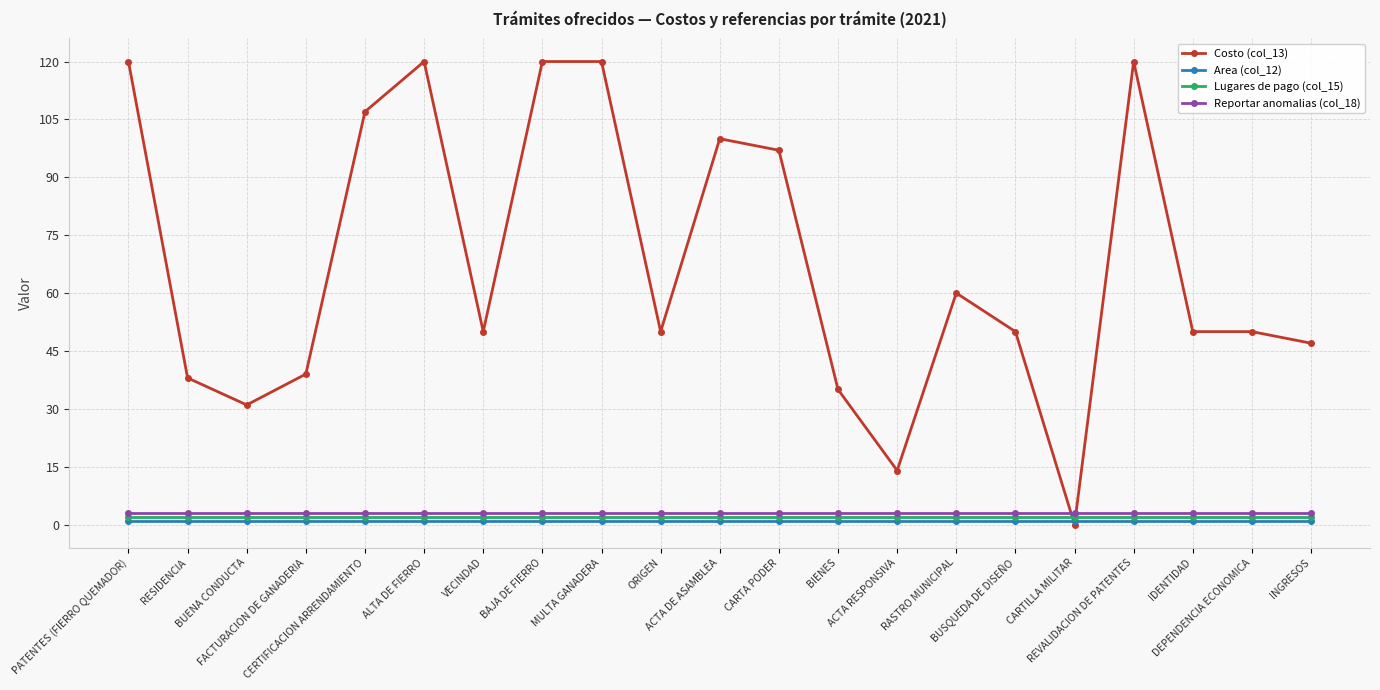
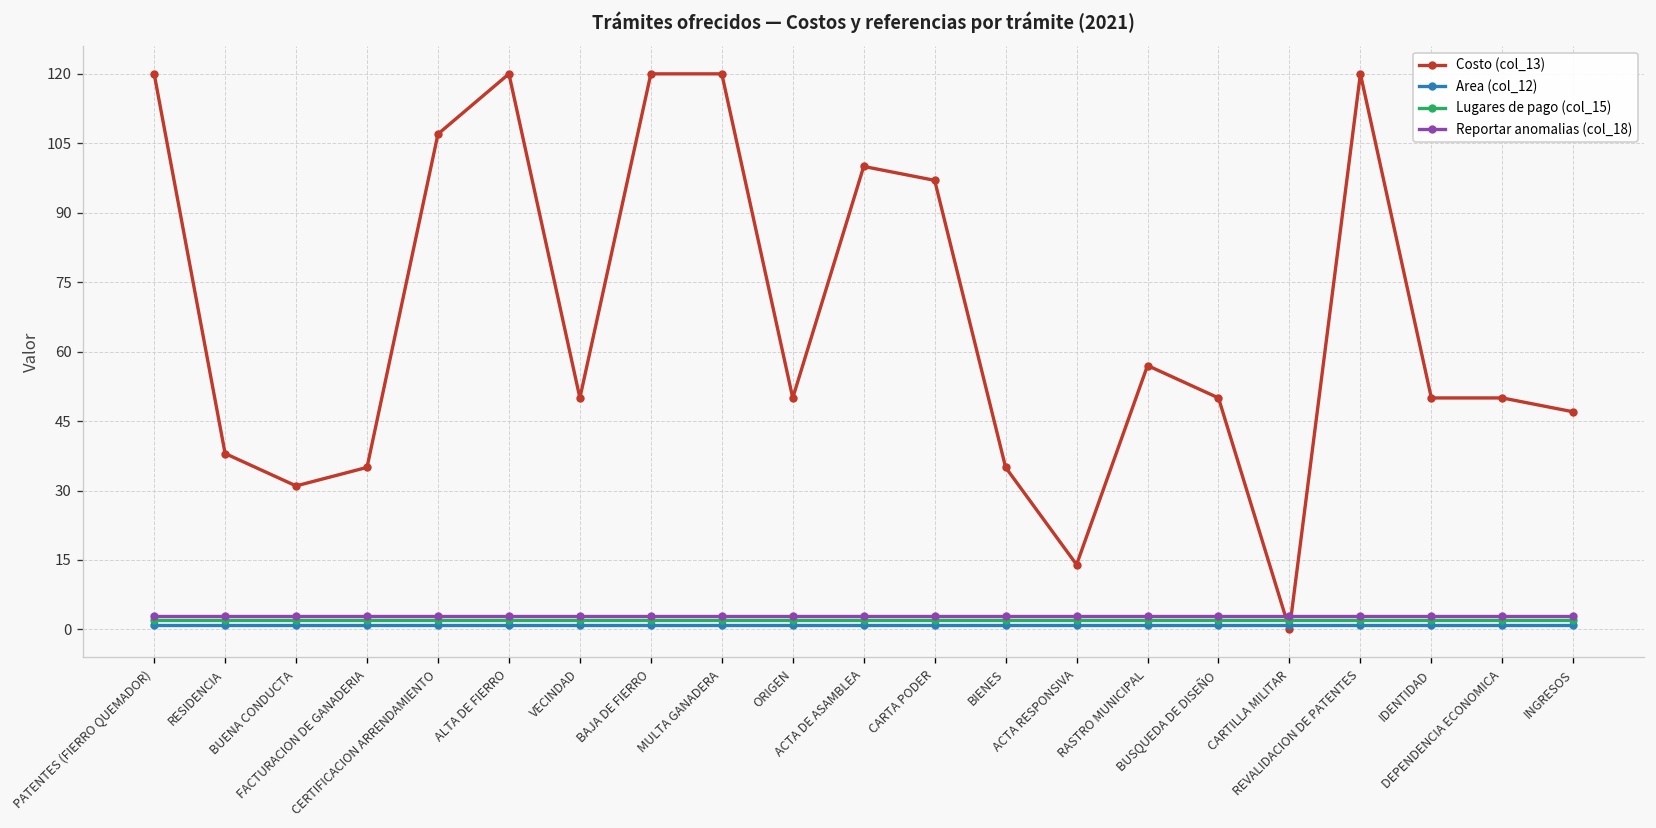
Costo (col_13), FACTURACION DE GANADERIA: 39 -> 35
Costo (col_13), RASTRO MUNICIPAL: 60 -> 57
